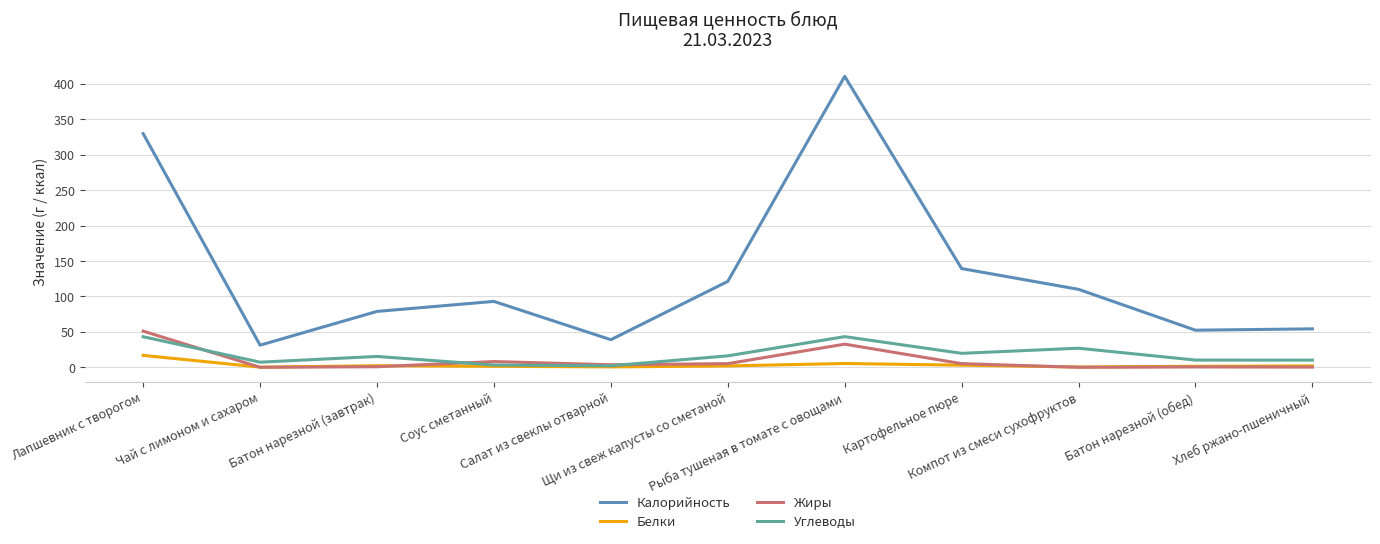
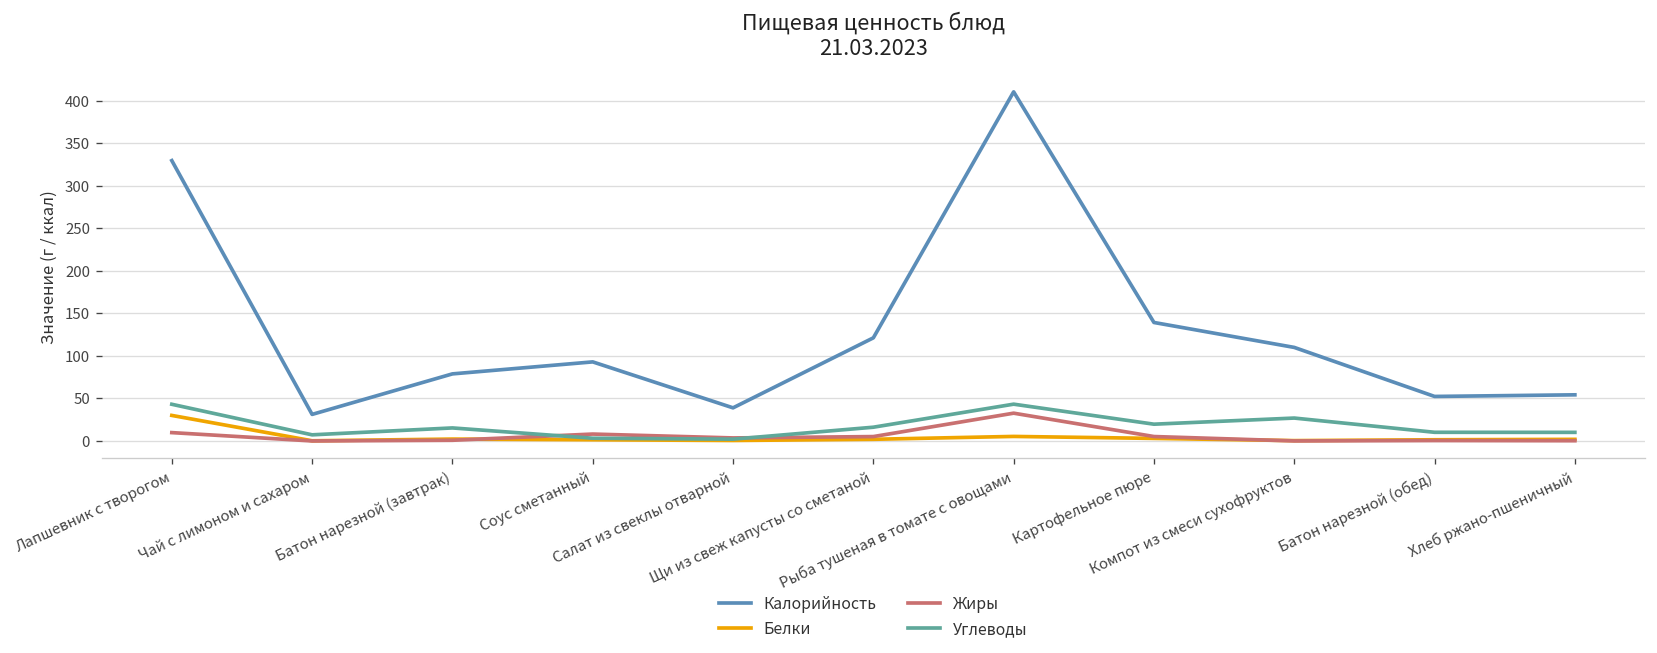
Белки, Лапшевник с творогом: 20 -> 30
Жиры, Лапшевник с творогом: 50 -> 10
